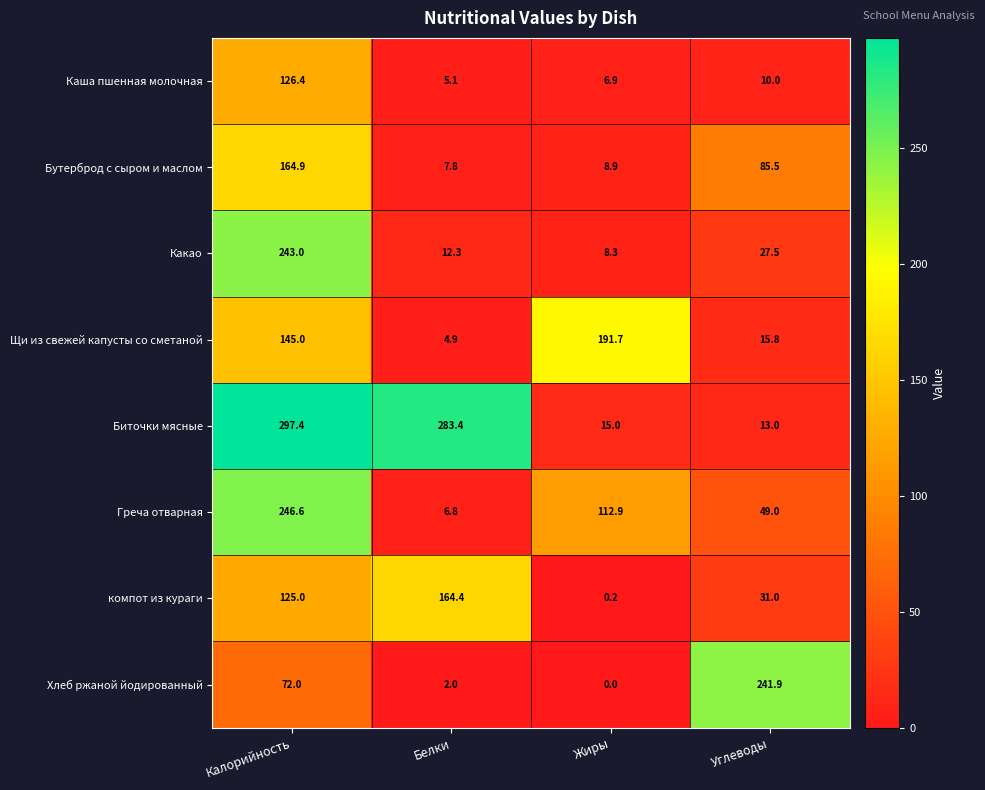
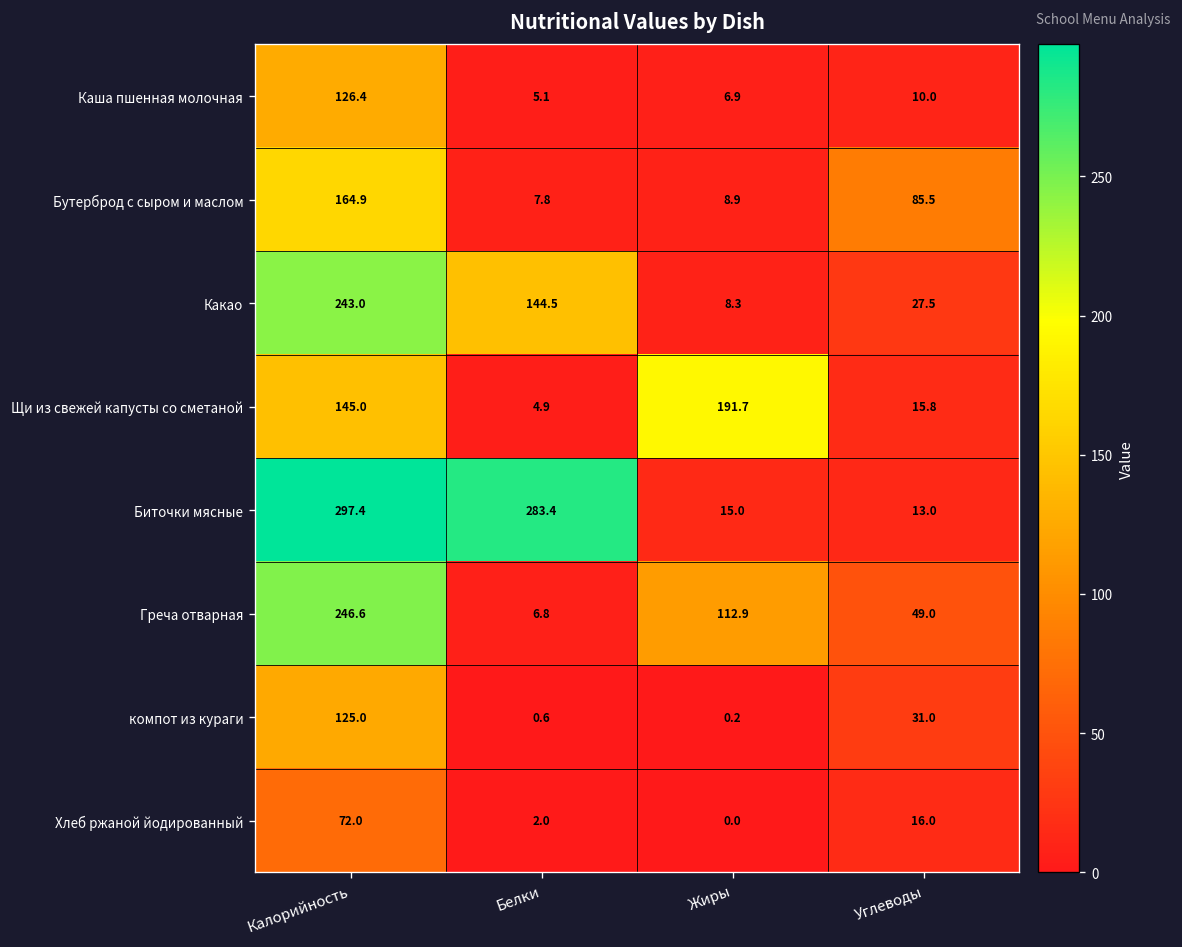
Какао, Белки: 12.3 -> 144.5
компот из кураги, Белки: 164.4 -> 0.6
Хлеб ржаной йодированный, Углеводы: 241.9 -> 16.0
